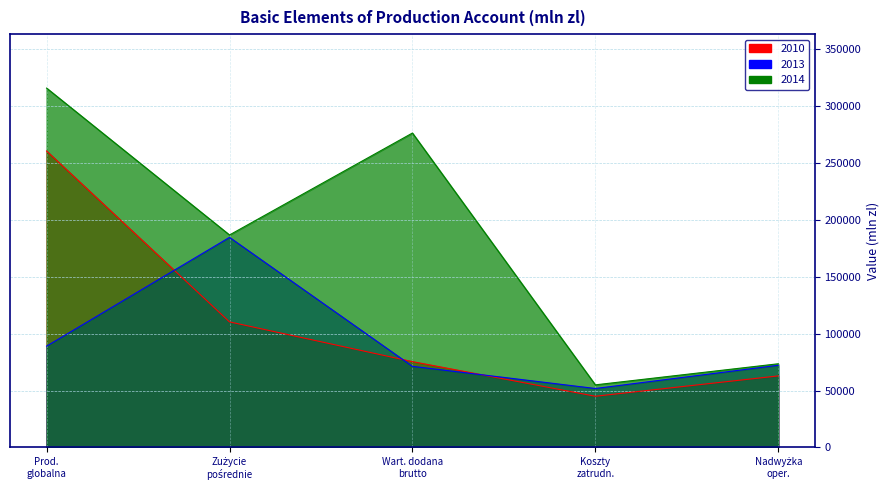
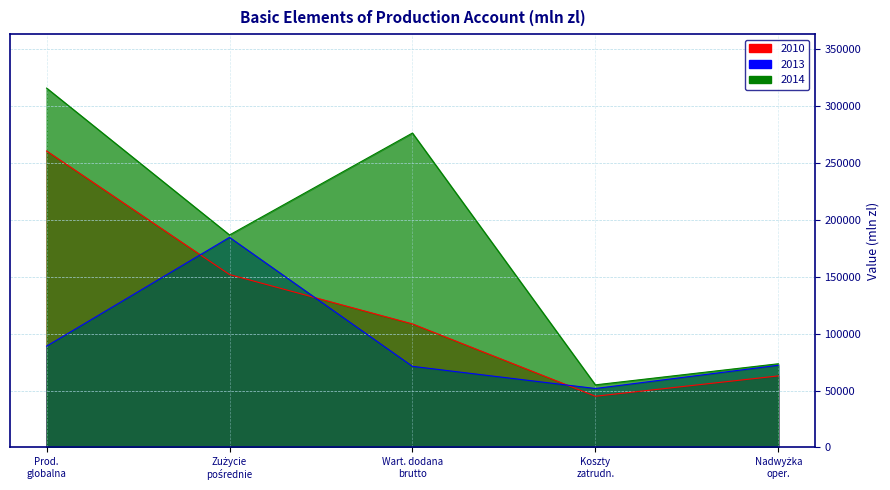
2010, Zużycie pośrednie: 110000 -> 152000
2010, Wart. dodana brutto: 75000 -> 109000
